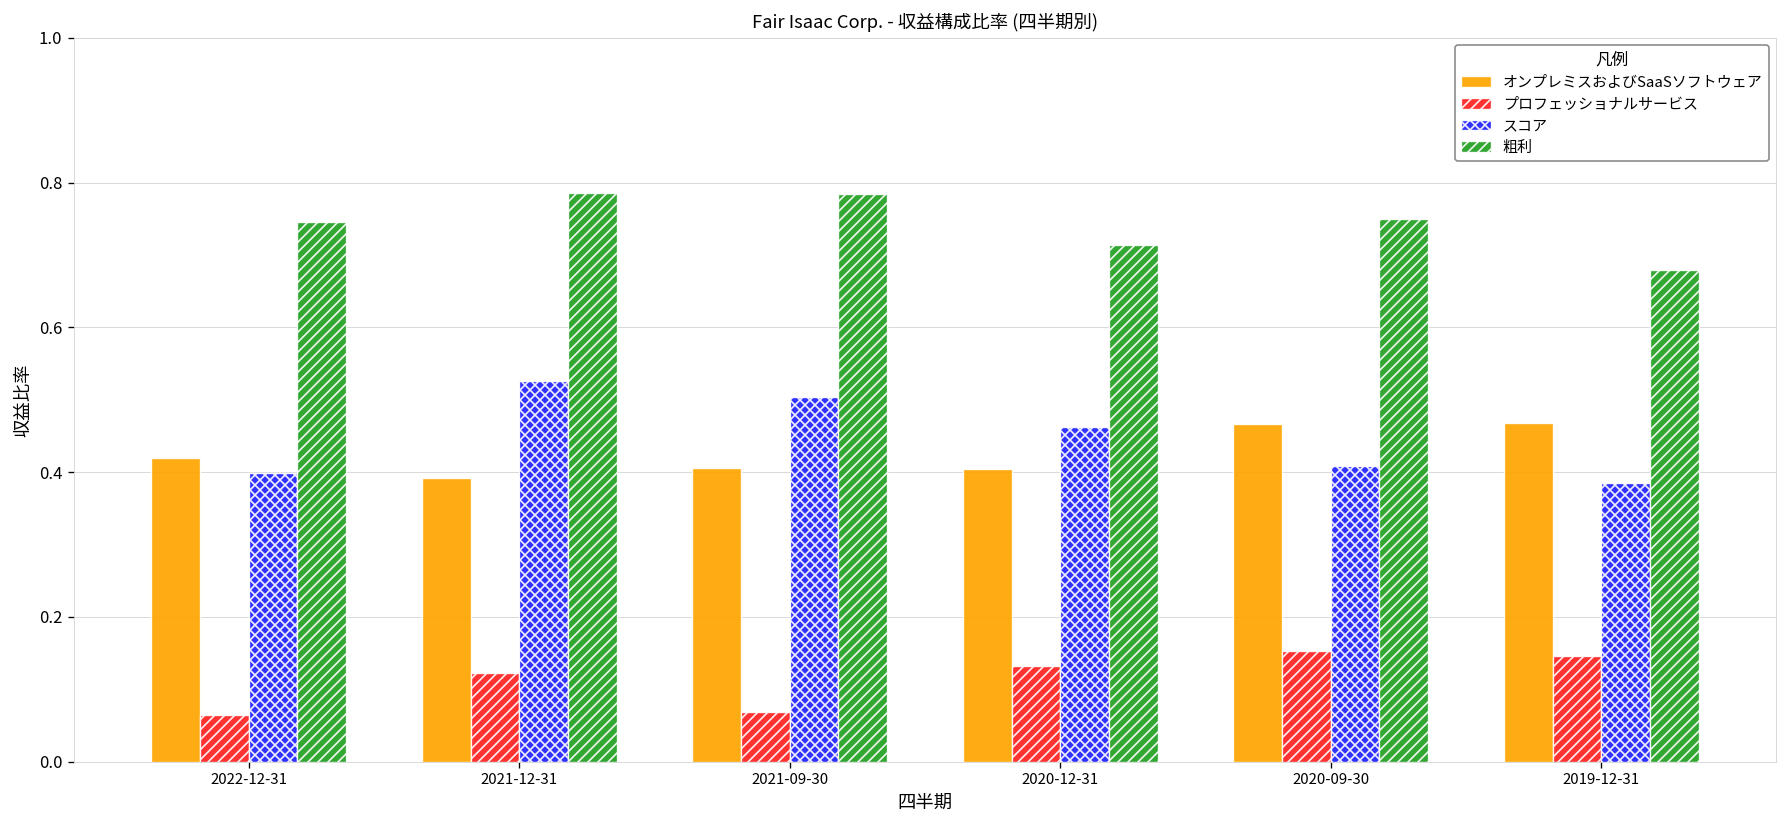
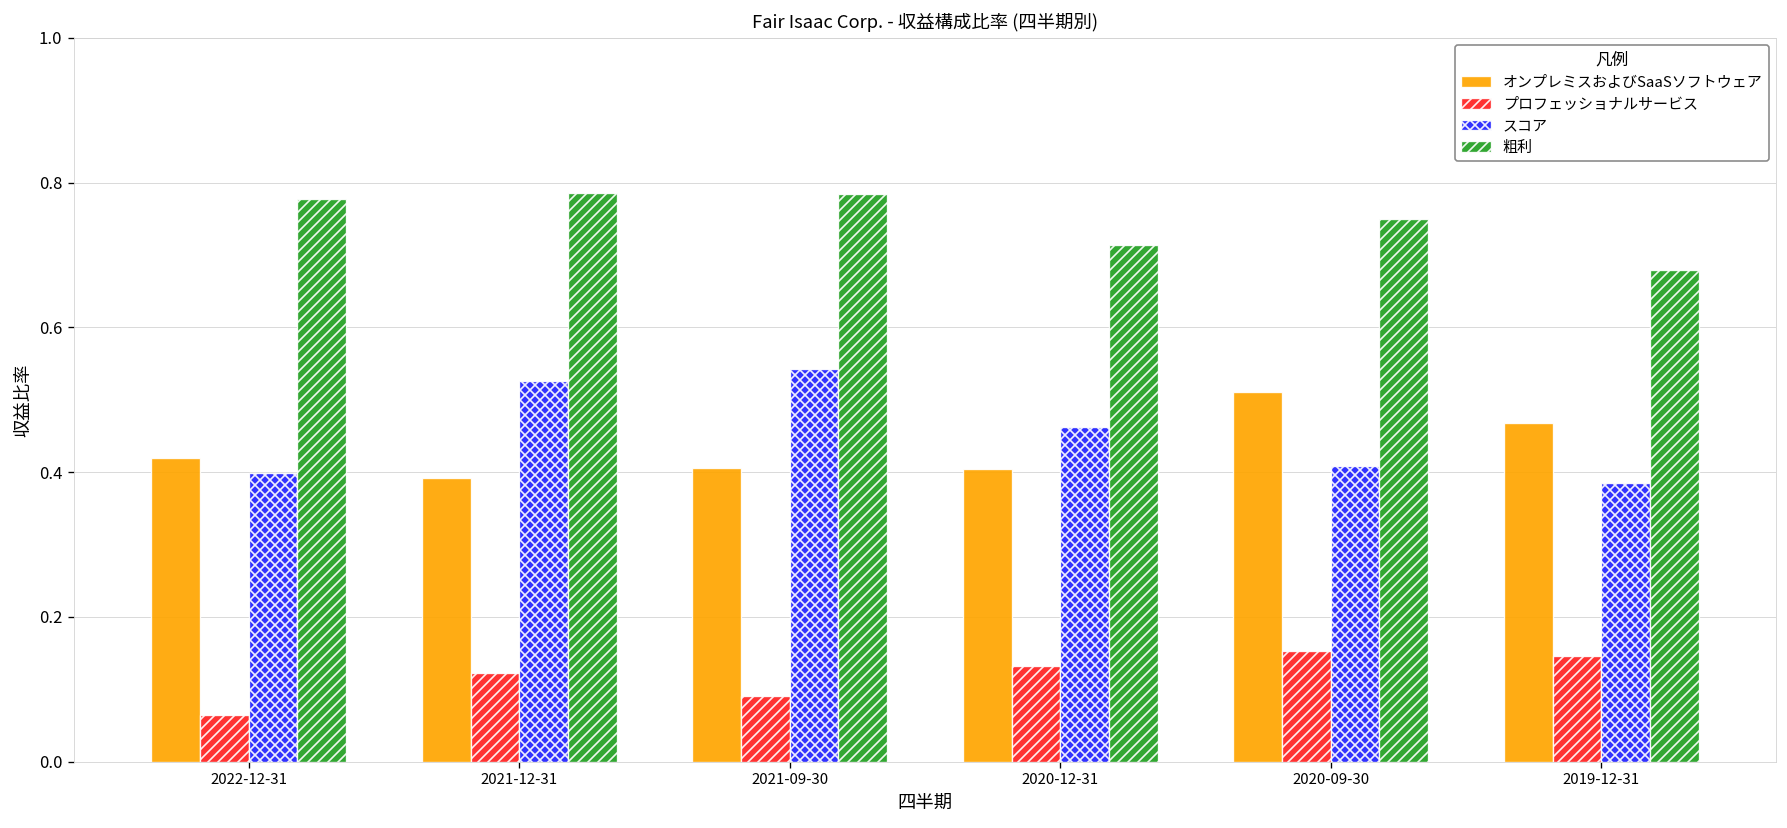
粗利, 2022-12-31: 0.75 -> 0.78
プロフェッショナルサービス, 2021-09-30: 0.07 -> 0.09
スコア, 2021-09-30: 0.50 -> 0.54
オンプレミスおよびSaaSソフトウェア, 2020-09-30: 0.47 -> 0.51
